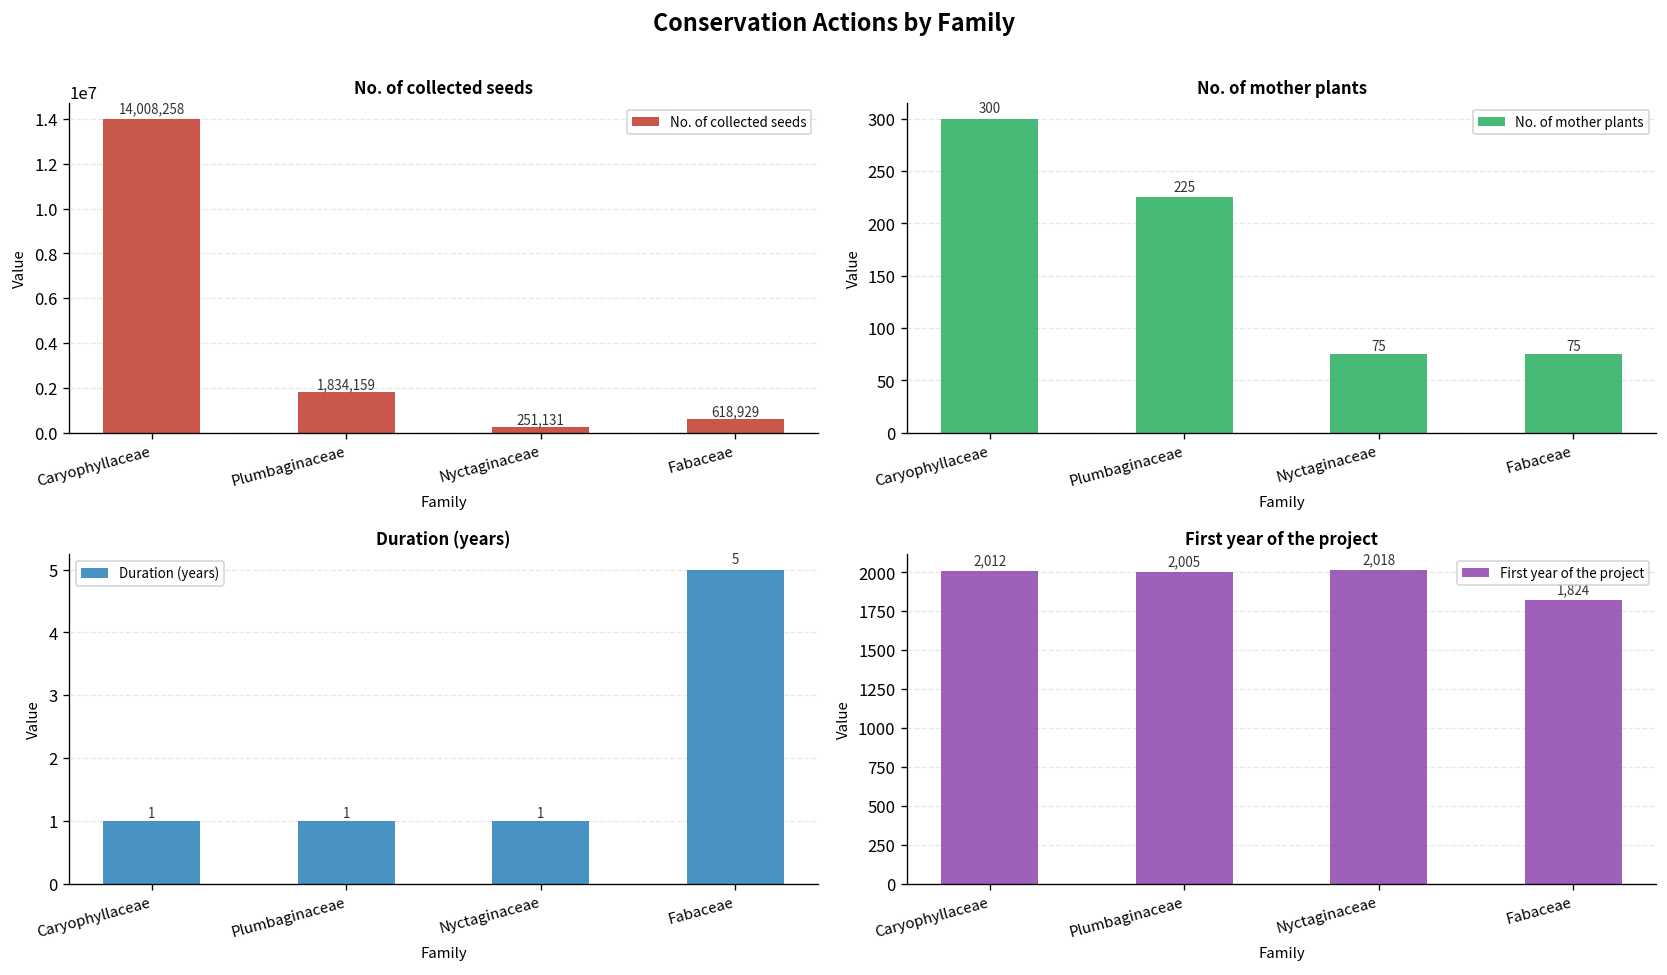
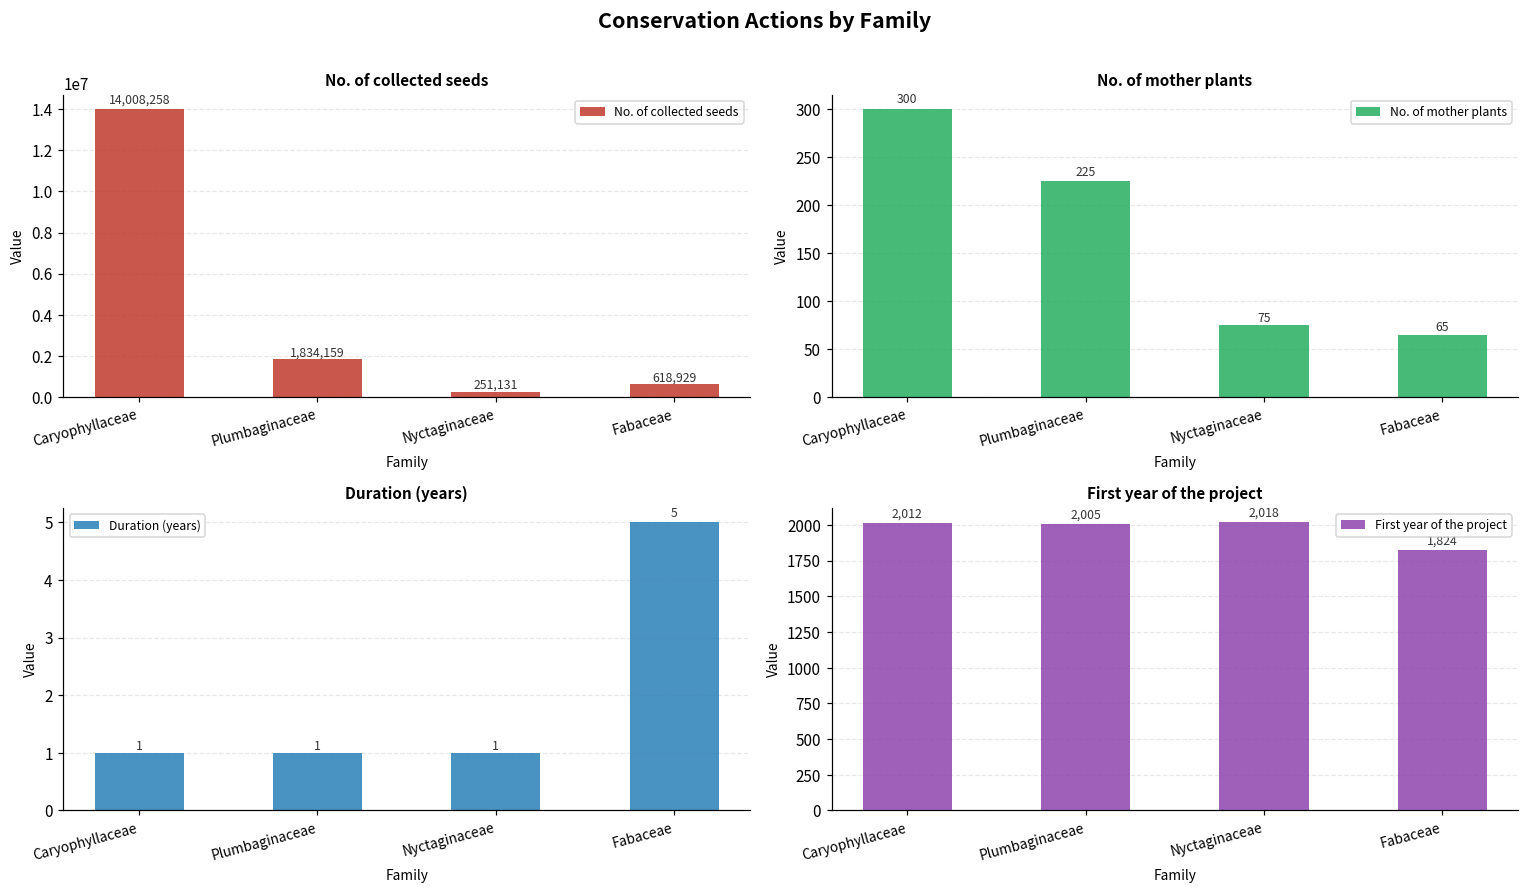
No. of mother plants, Fabaceae: 75 -> 65
